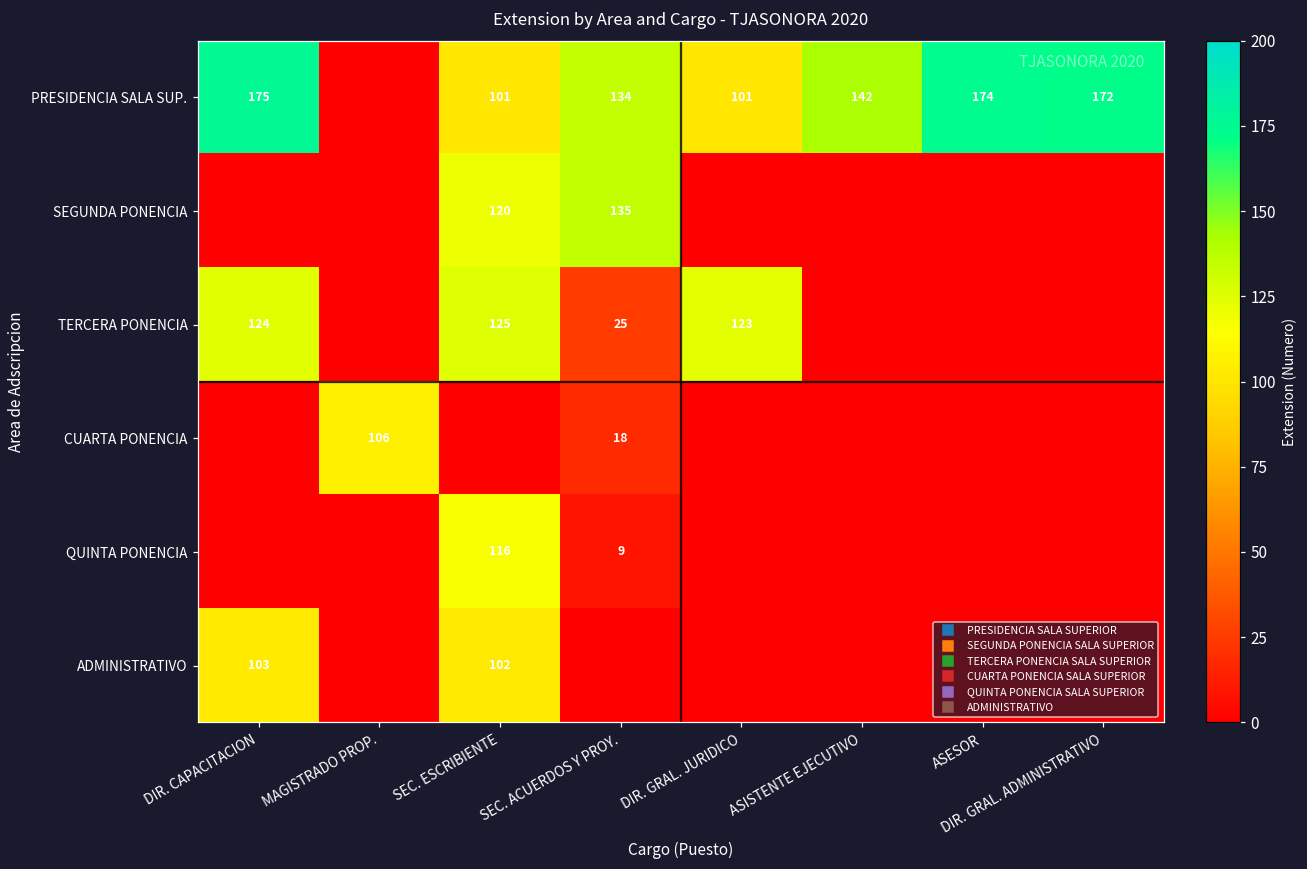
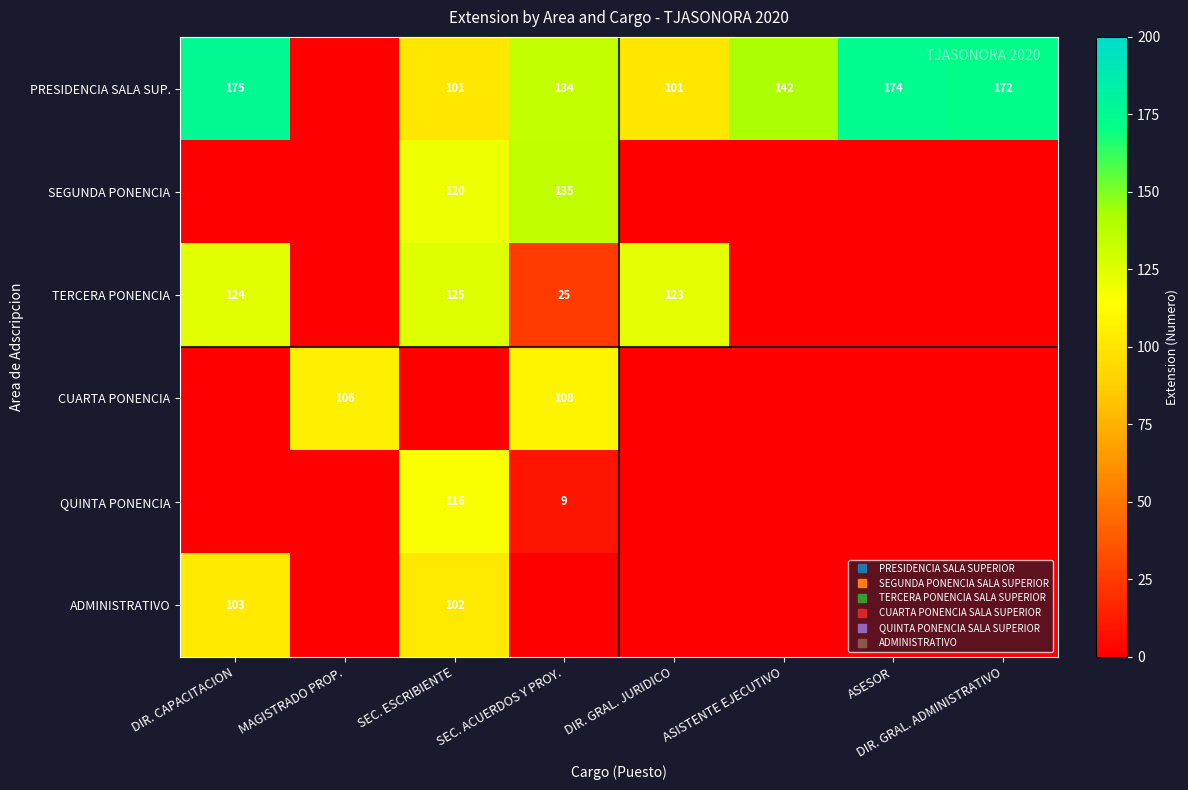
CUARTA PONENCIA, SEC. ACUERDOS Y PROY.: 18 -> 108
